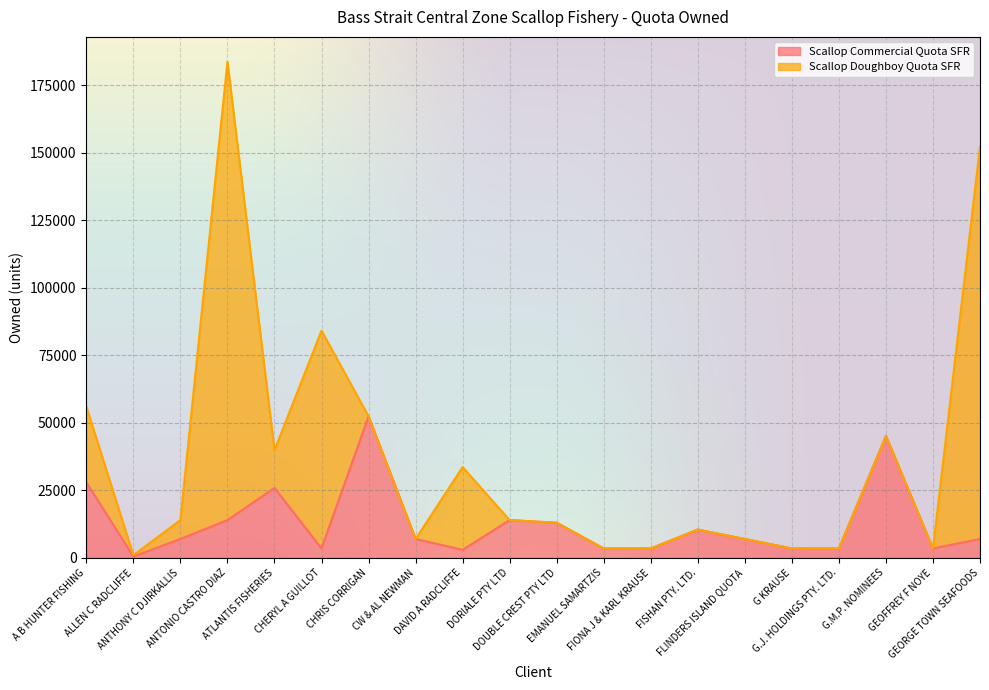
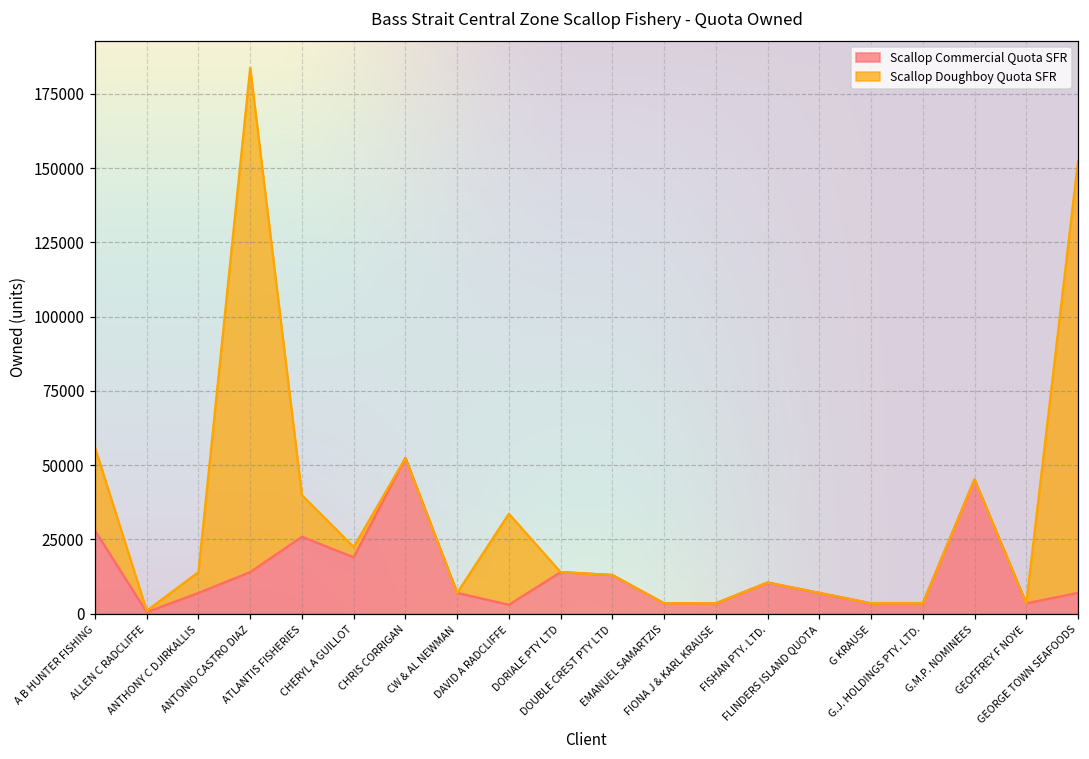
Scallop Commercial Quota SFR, CHERYL A GUILLOT: 4000 -> 19000
Scallop Doughboy Quota SFR, CHERYL A GUILLOT: 81000 -> 4000
